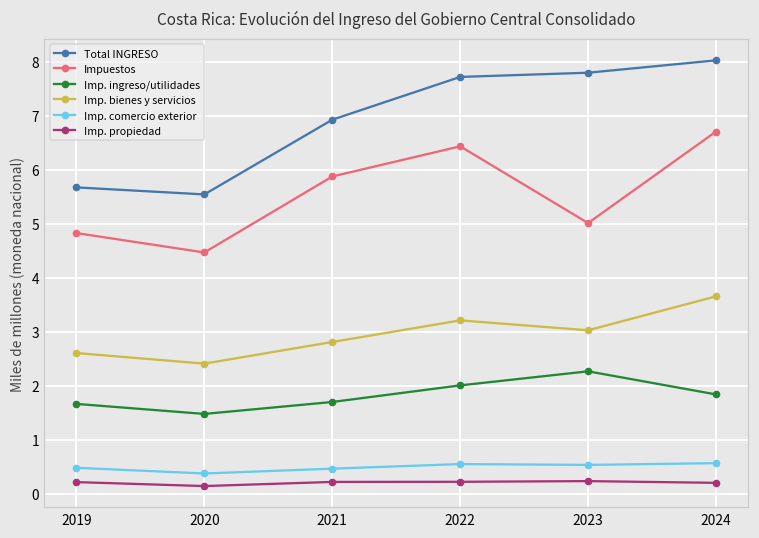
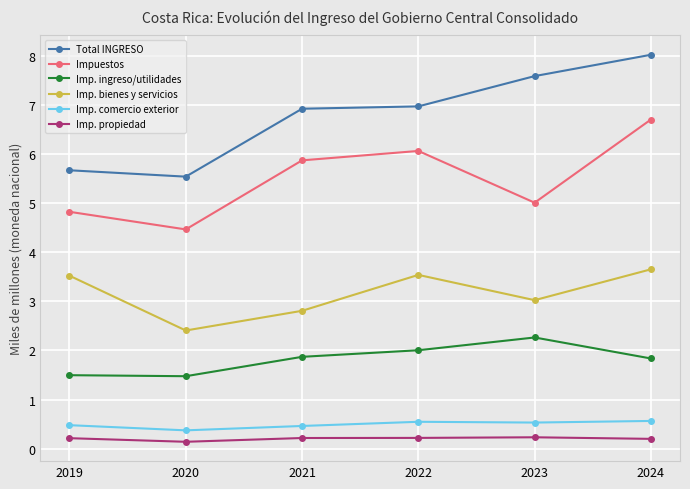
Imp. ingreso/utilidades, 2019: 1.7 -> 1.5
Imp. bienes y servicios, 2019: 2.6 -> 3.5
Imp. ingreso/utilidades, 2021: 1.7 -> 1.9
Total INGRESO, 2022: 7.7 -> 7.0
Impuestos, 2022: 6.4 -> 6.1
Imp. bienes y servicios, 2022: 3.2 -> 3.5
Total INGRESO, 2023: 7.8 -> 7.6
